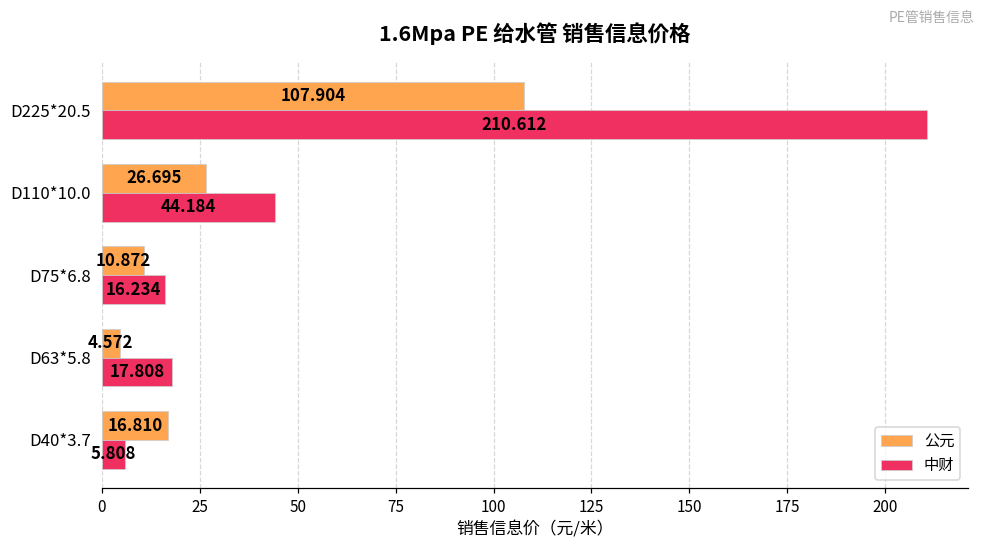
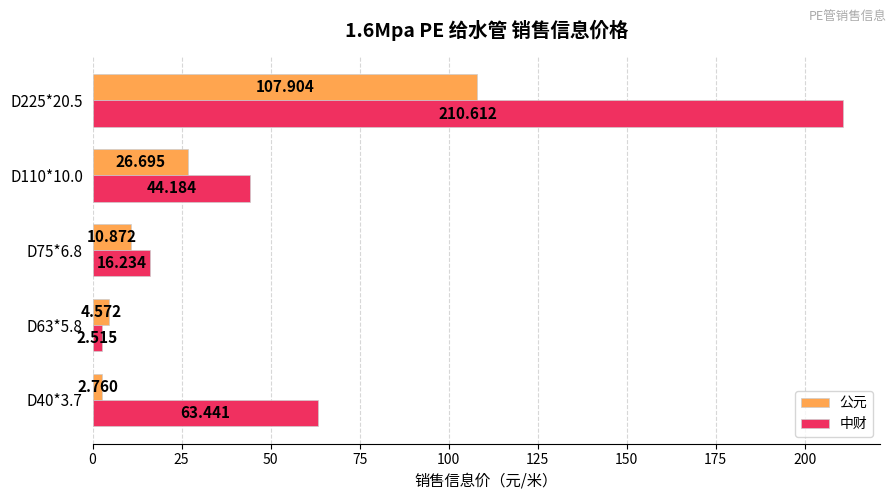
中财, D63*5.8: 17.808 -> 2.515
公元, D40*3.7: 16.810 -> 2.760
中财, D40*3.7: 5.808 -> 63.441
